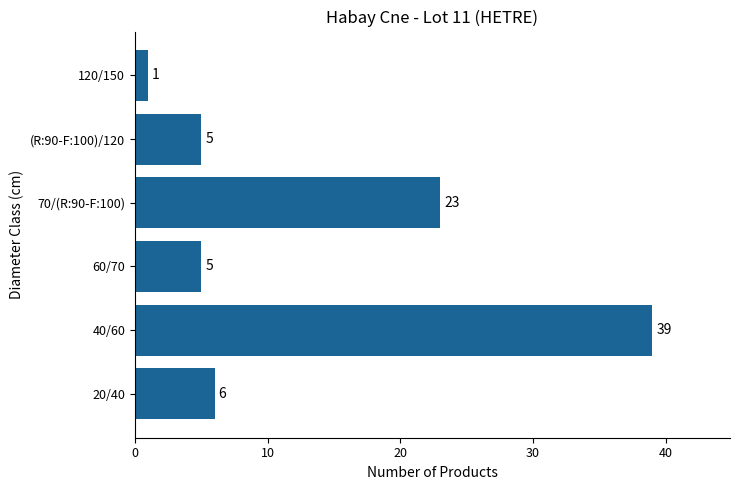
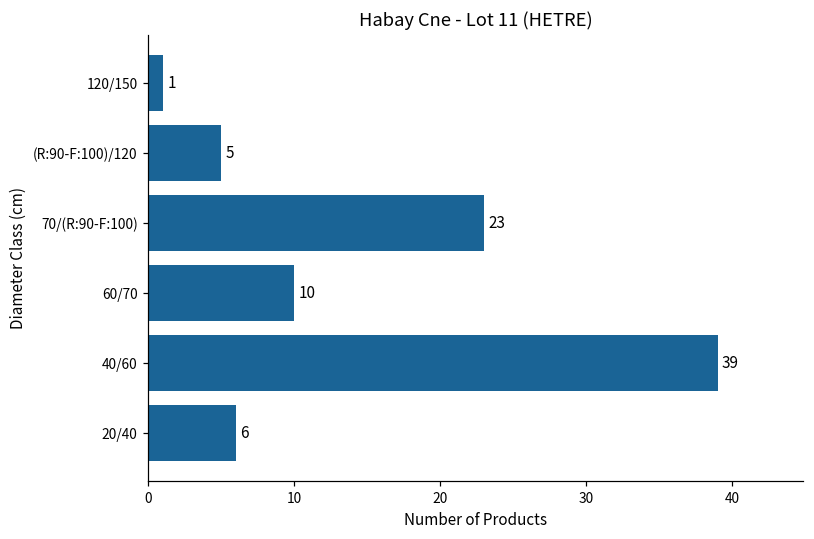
60/70: 5 -> 10
